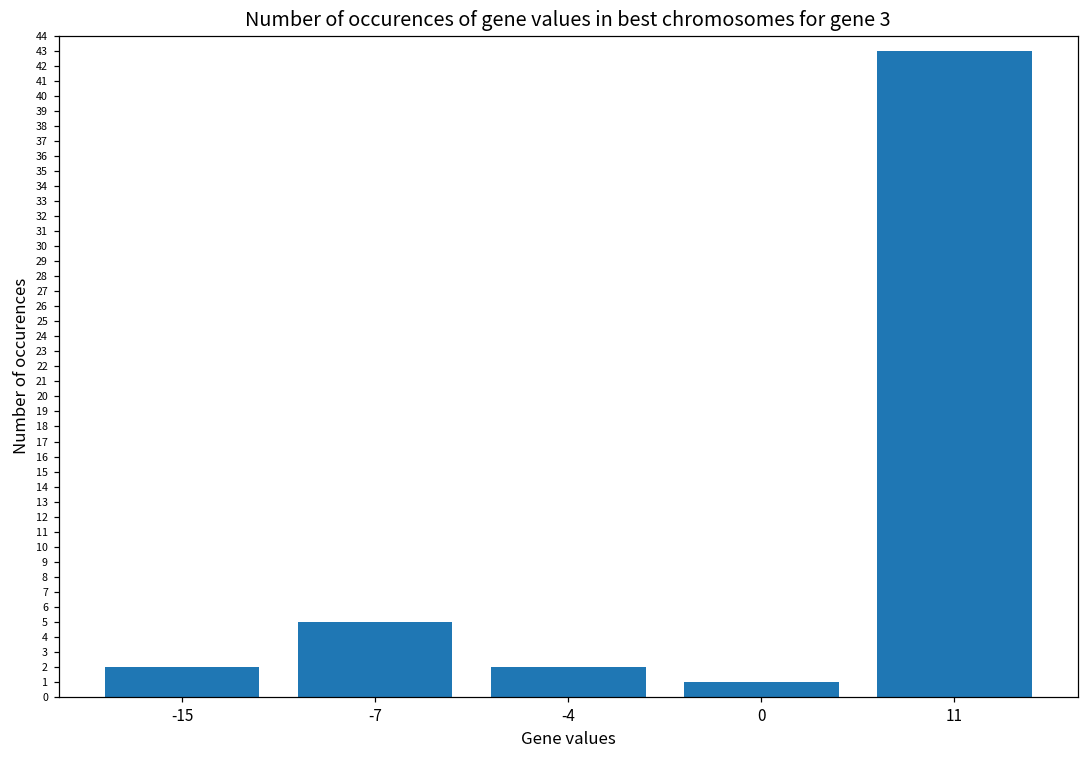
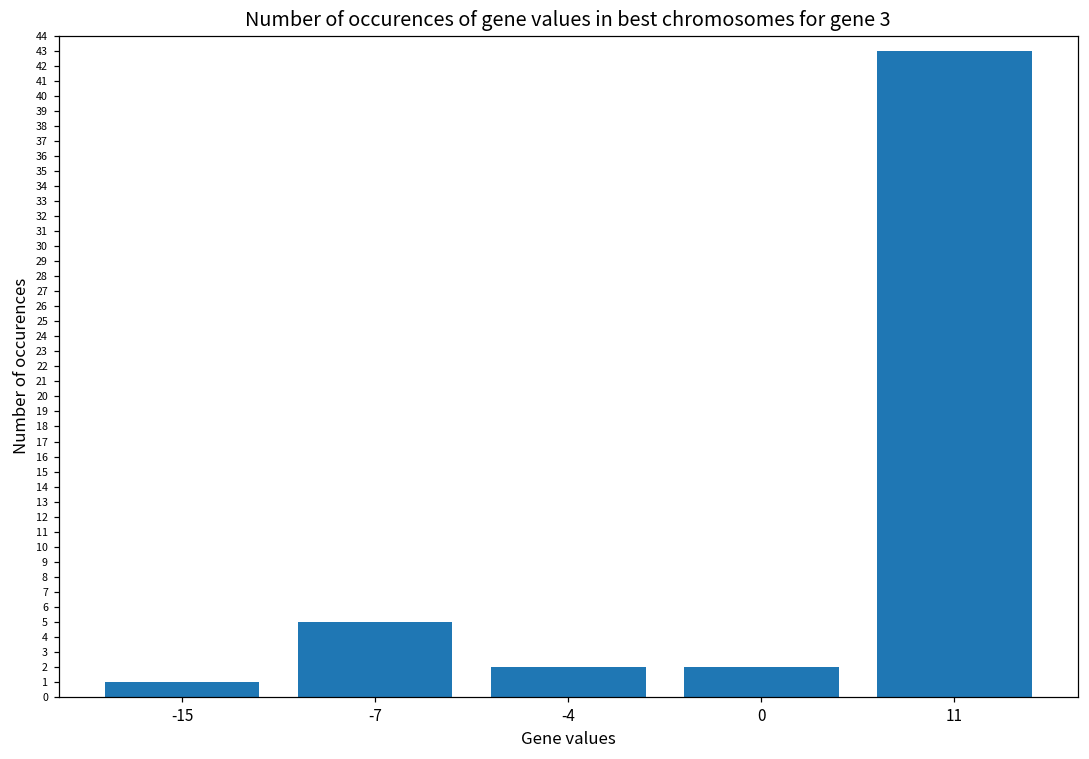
-15: 2 -> 1
0: 1 -> 2
